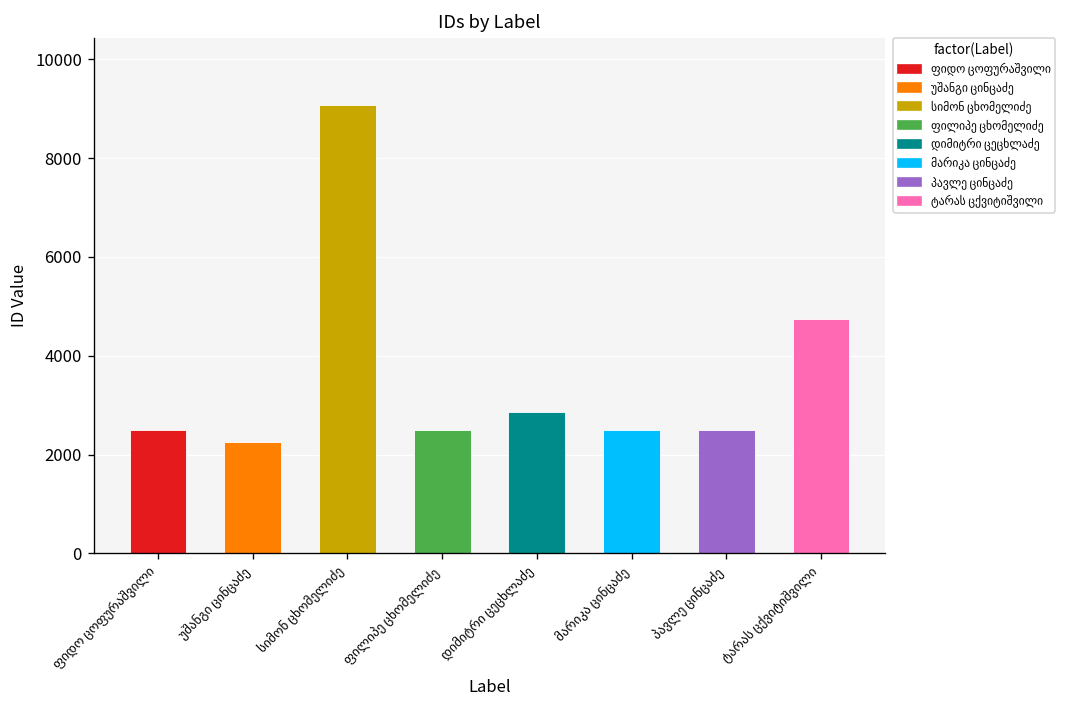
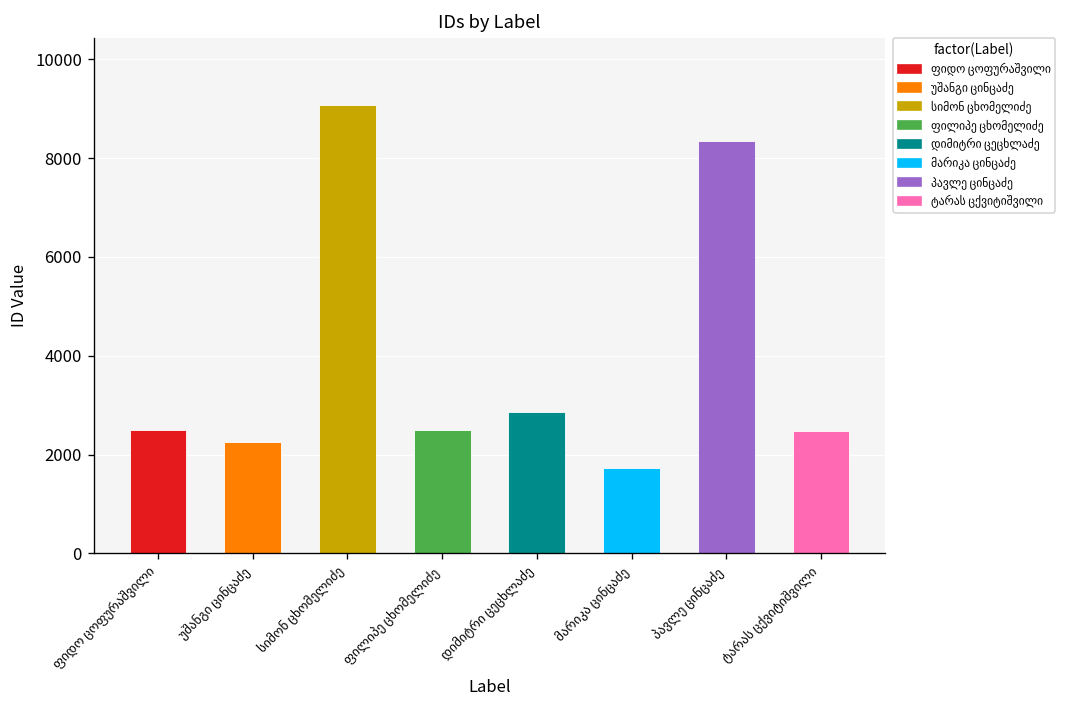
მარიკა ცინცაძე: 2500 -> 1700
პავლე ცინცაძე: 2500 -> 8400
ტარას ცქვიტიშვილი: 4700 -> 2500
